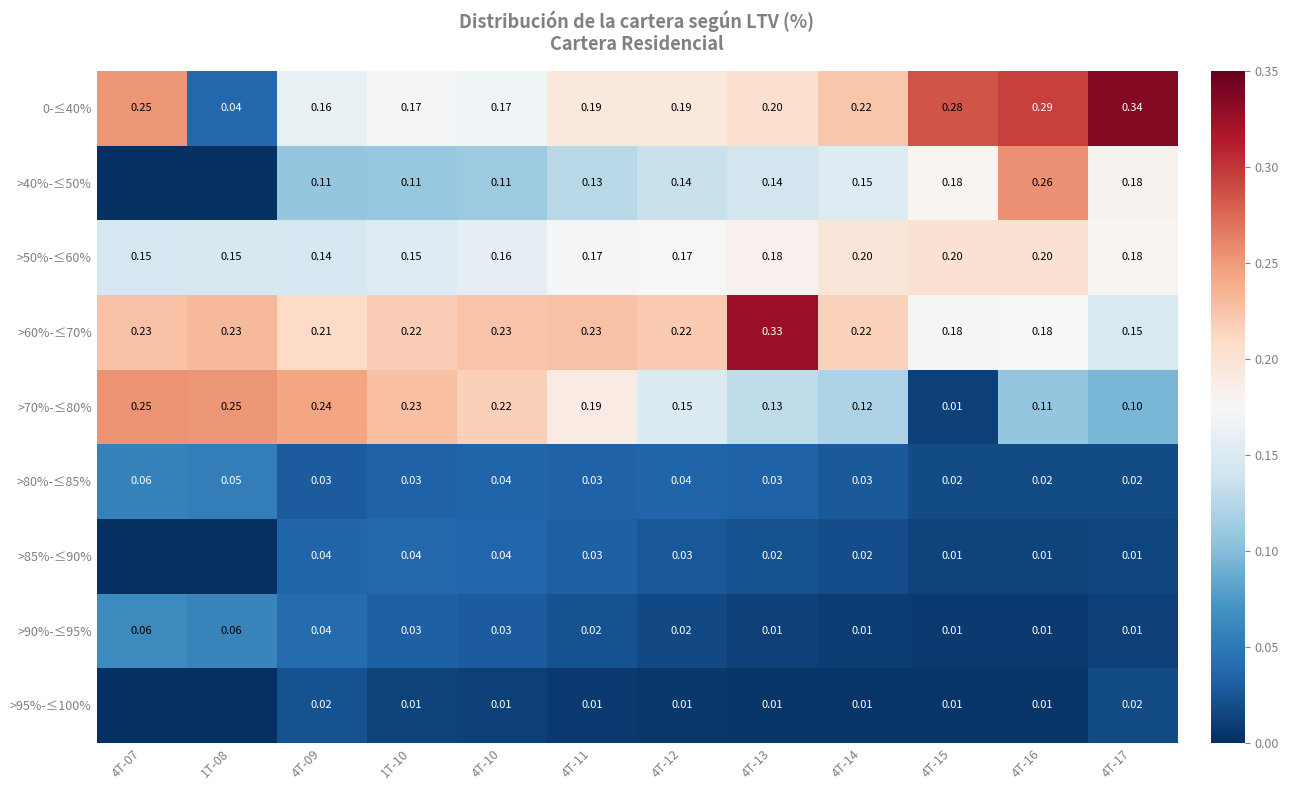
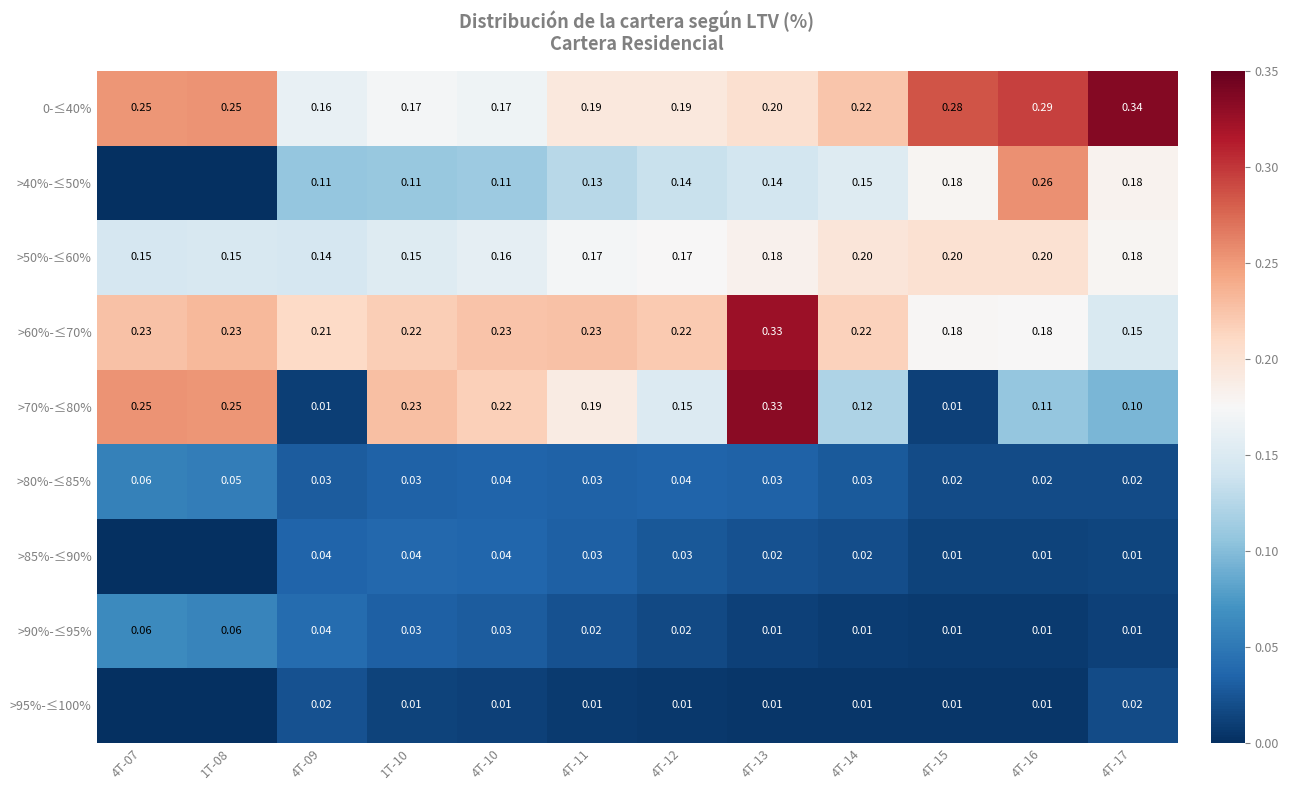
0-≤40%, 1T-08: 0.04 -> 0.25
>70%-≤80%, 4T-09: 0.24 -> 0.01
>70%-≤80%, 4T-13: 0.13 -> 0.33
